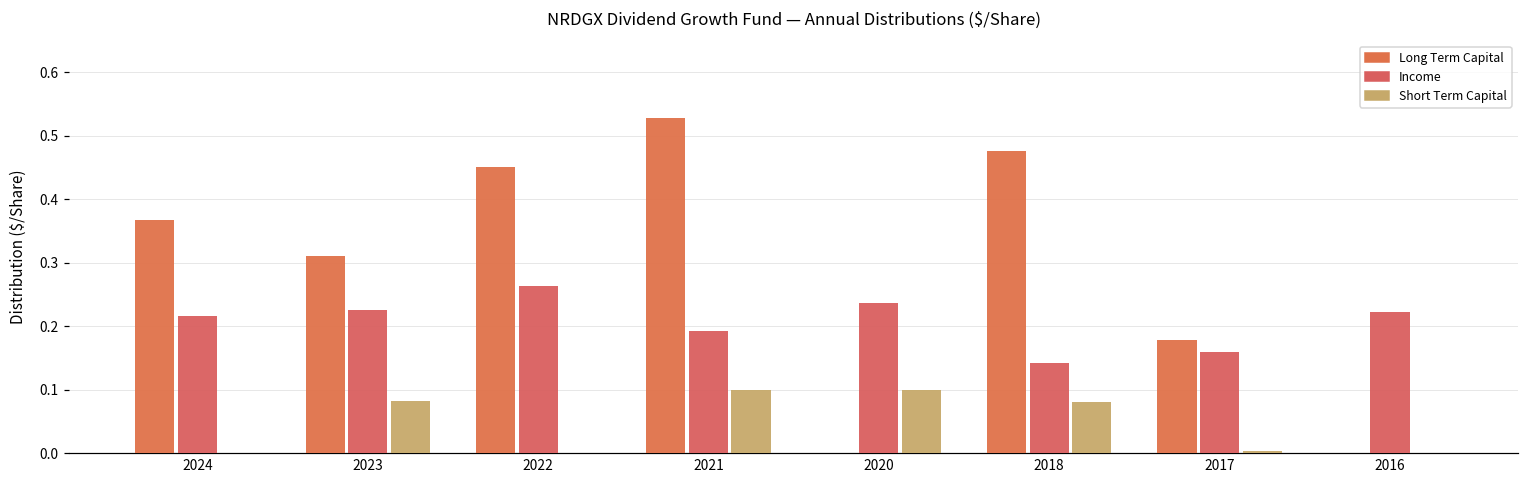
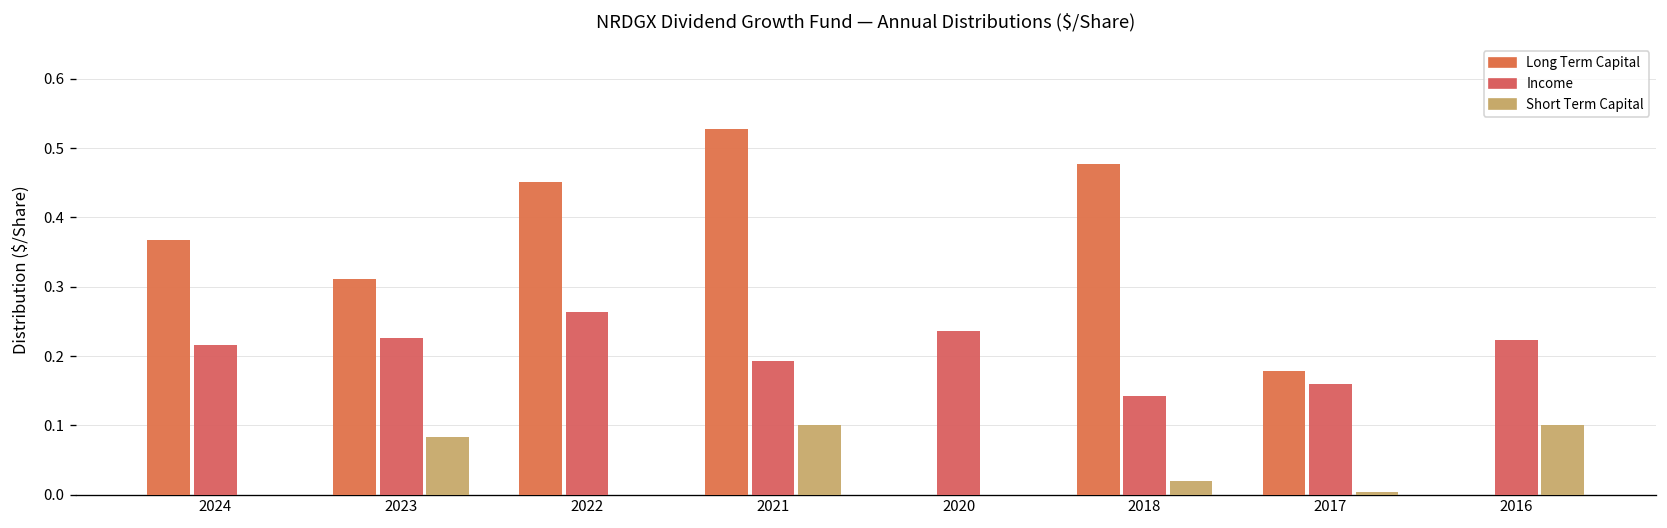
Short Term Capital, 2020: 0.1 -> 0.0
Short Term Capital, 2018: 0.08 -> 0.02
Short Term Capital, 2016: 0.0 -> 0.1
